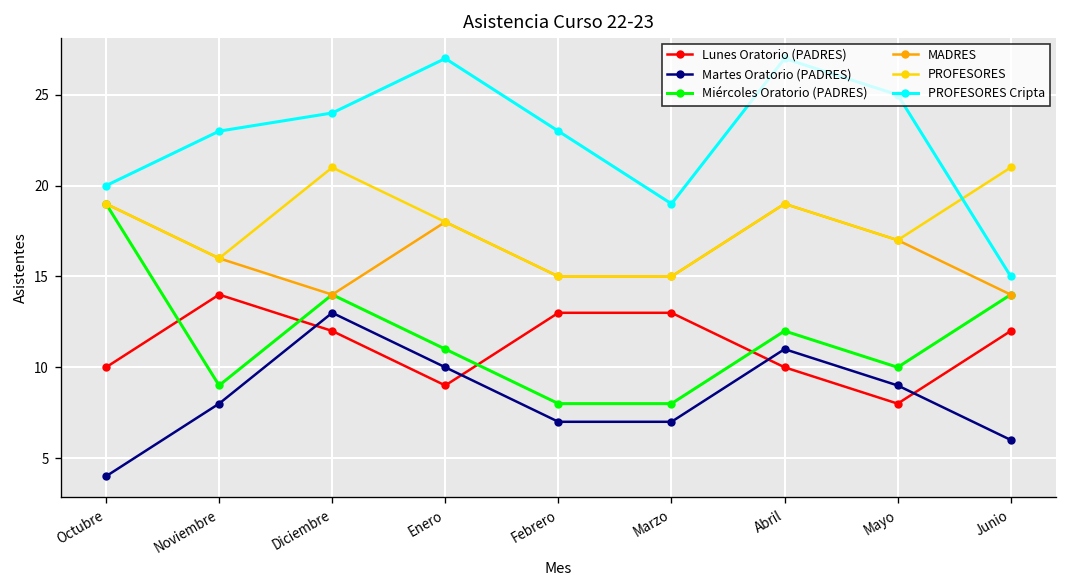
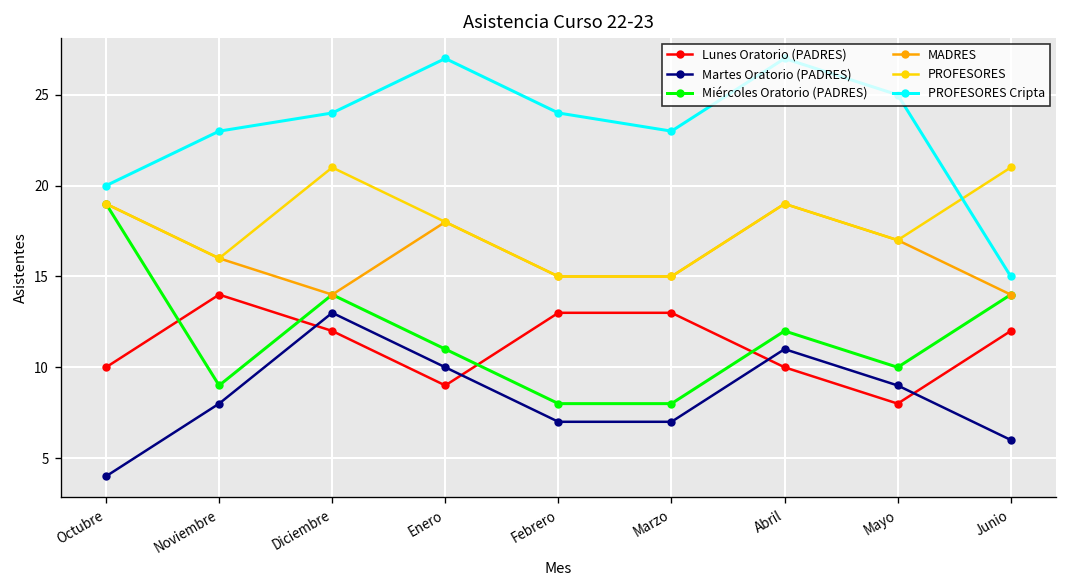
PROFESORES Cripta, Febrero: 23 -> 24
PROFESORES Cripta, Marzo: 19 -> 23
